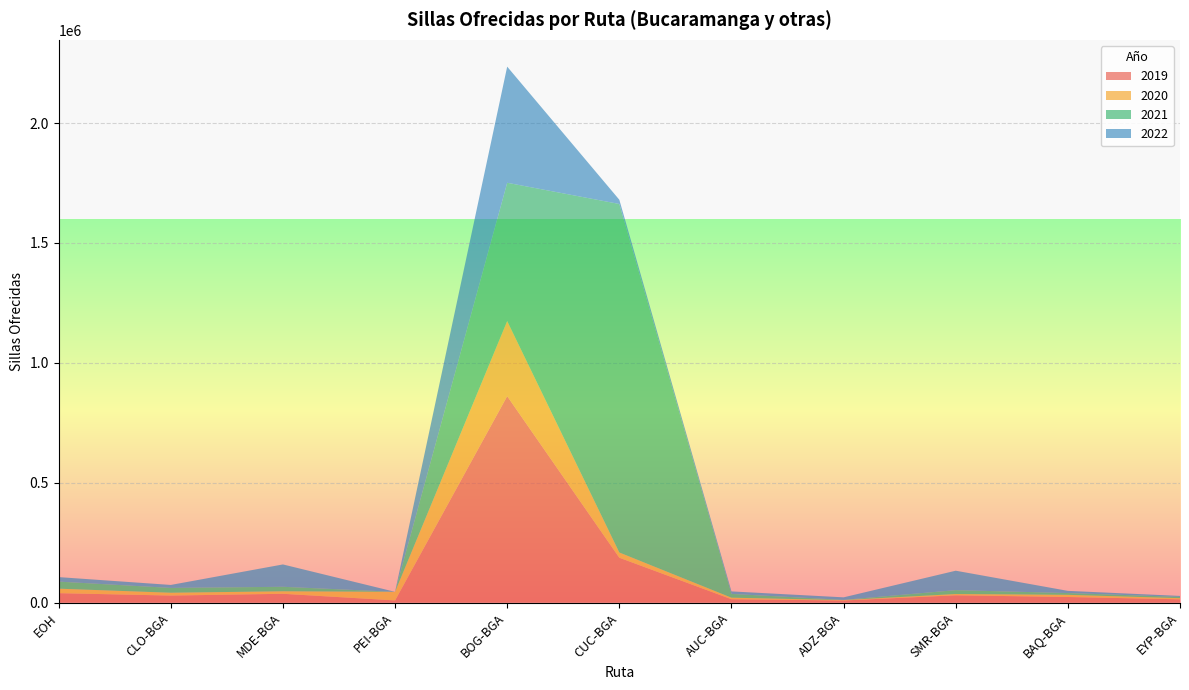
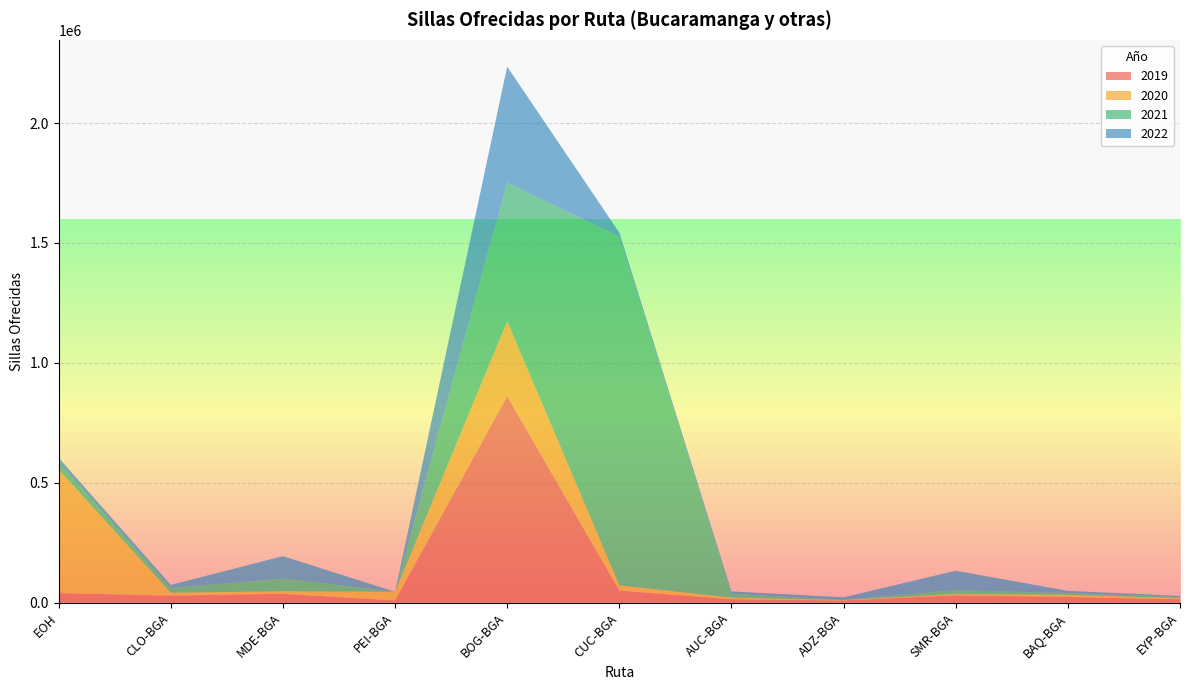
2020, EOH: 20000 -> 520000
2021, MDE-BGA: 20000 -> 50000
2019, CUC-BGA: 190000 -> 50000
